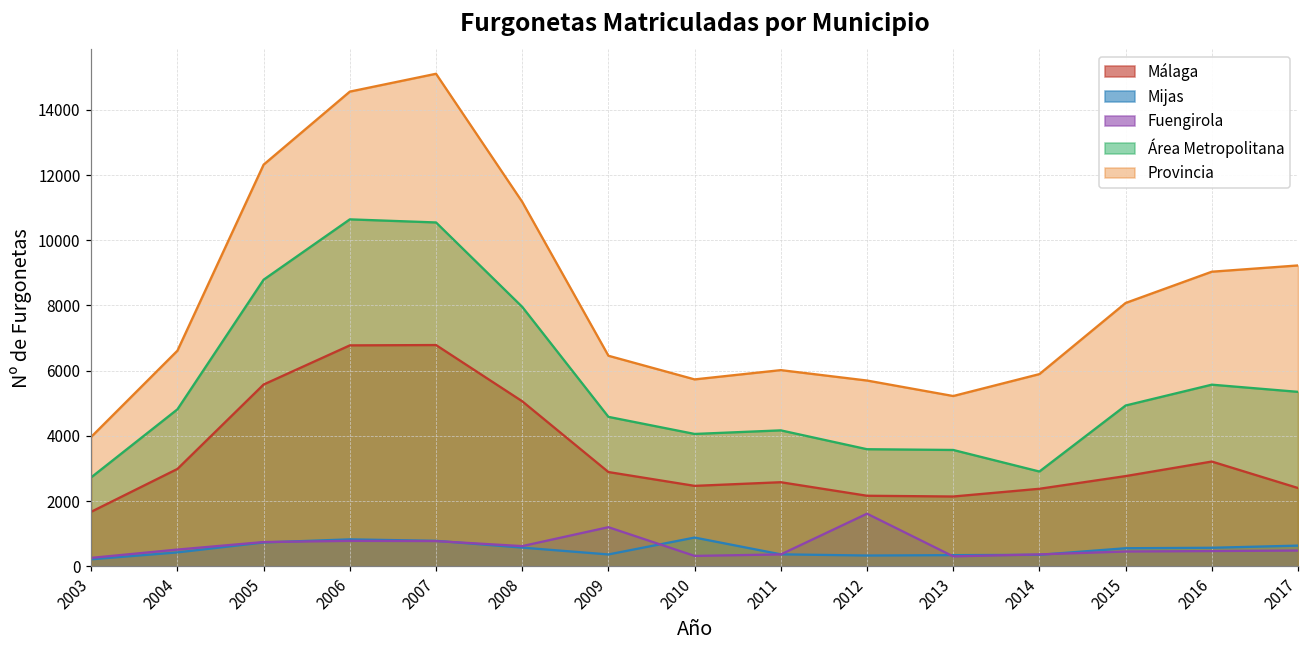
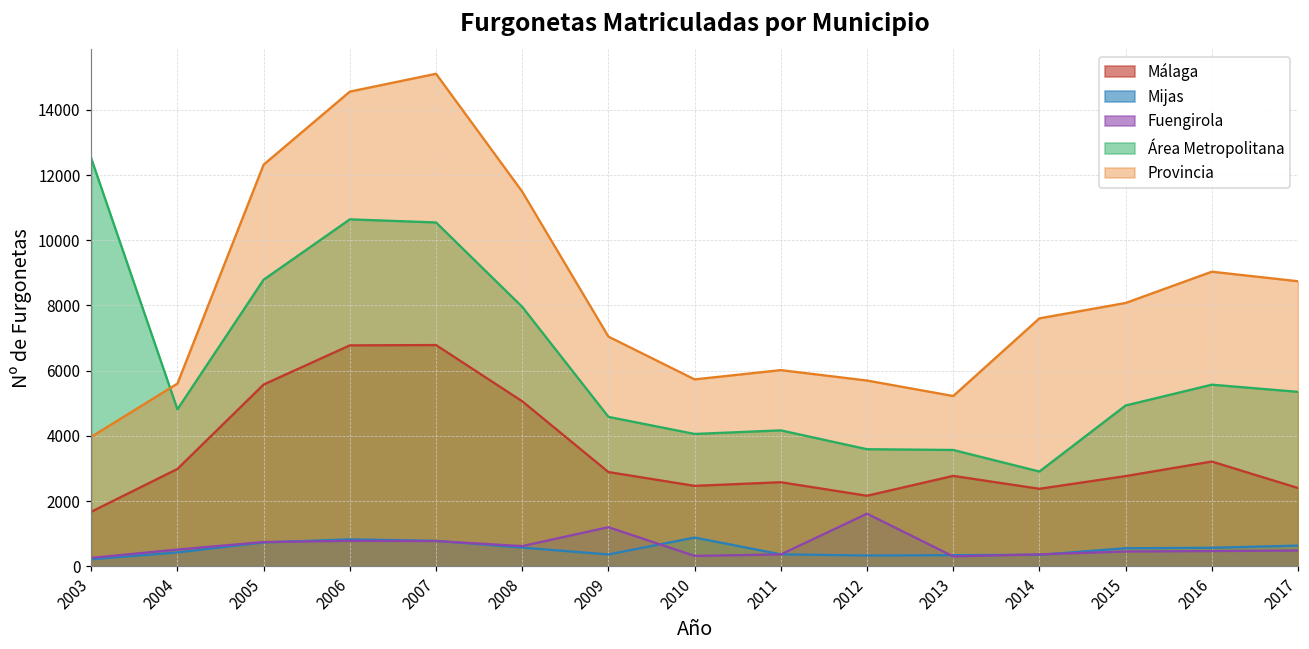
Área Metropolitana, 2003: 2700 -> 12500
Provincia, 2004: 6600 -> 5600
Provincia, 2008: 11200 -> 11500
Provincia, 2009: 6500 -> 7000
Málaga, 2013: 2100 -> 2800
Provincia, 2014: 5900 -> 7600
Provincia, 2017: 9200 -> 8700
